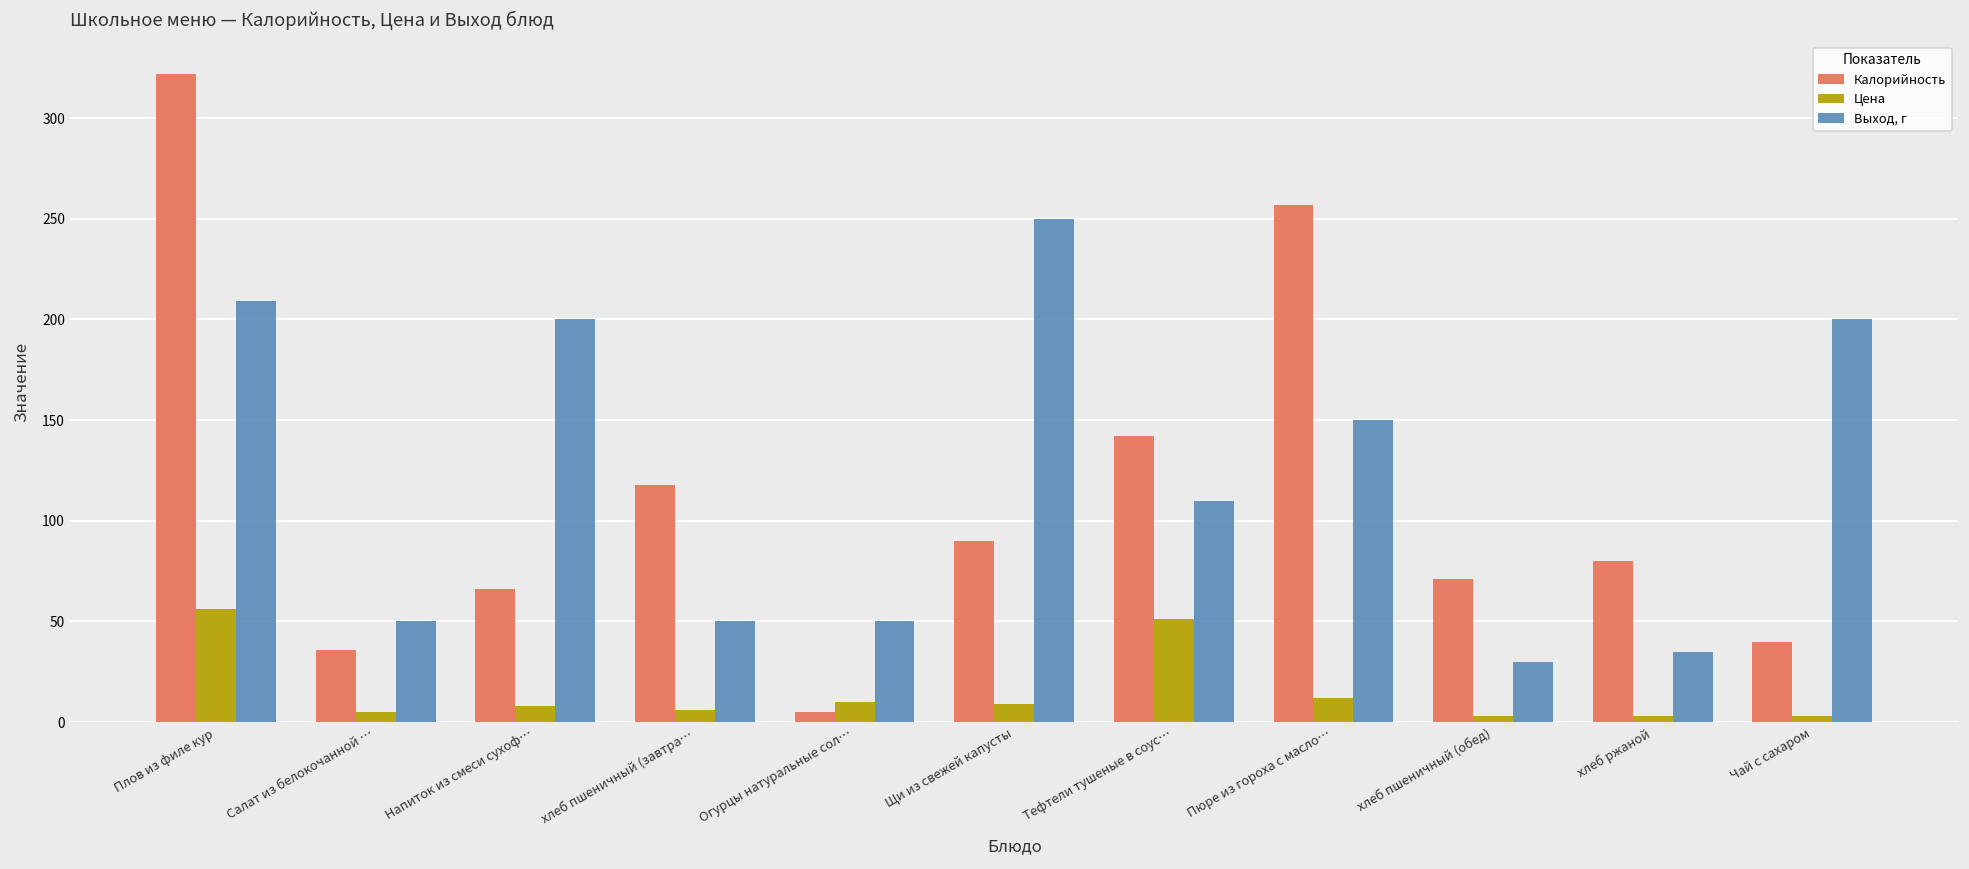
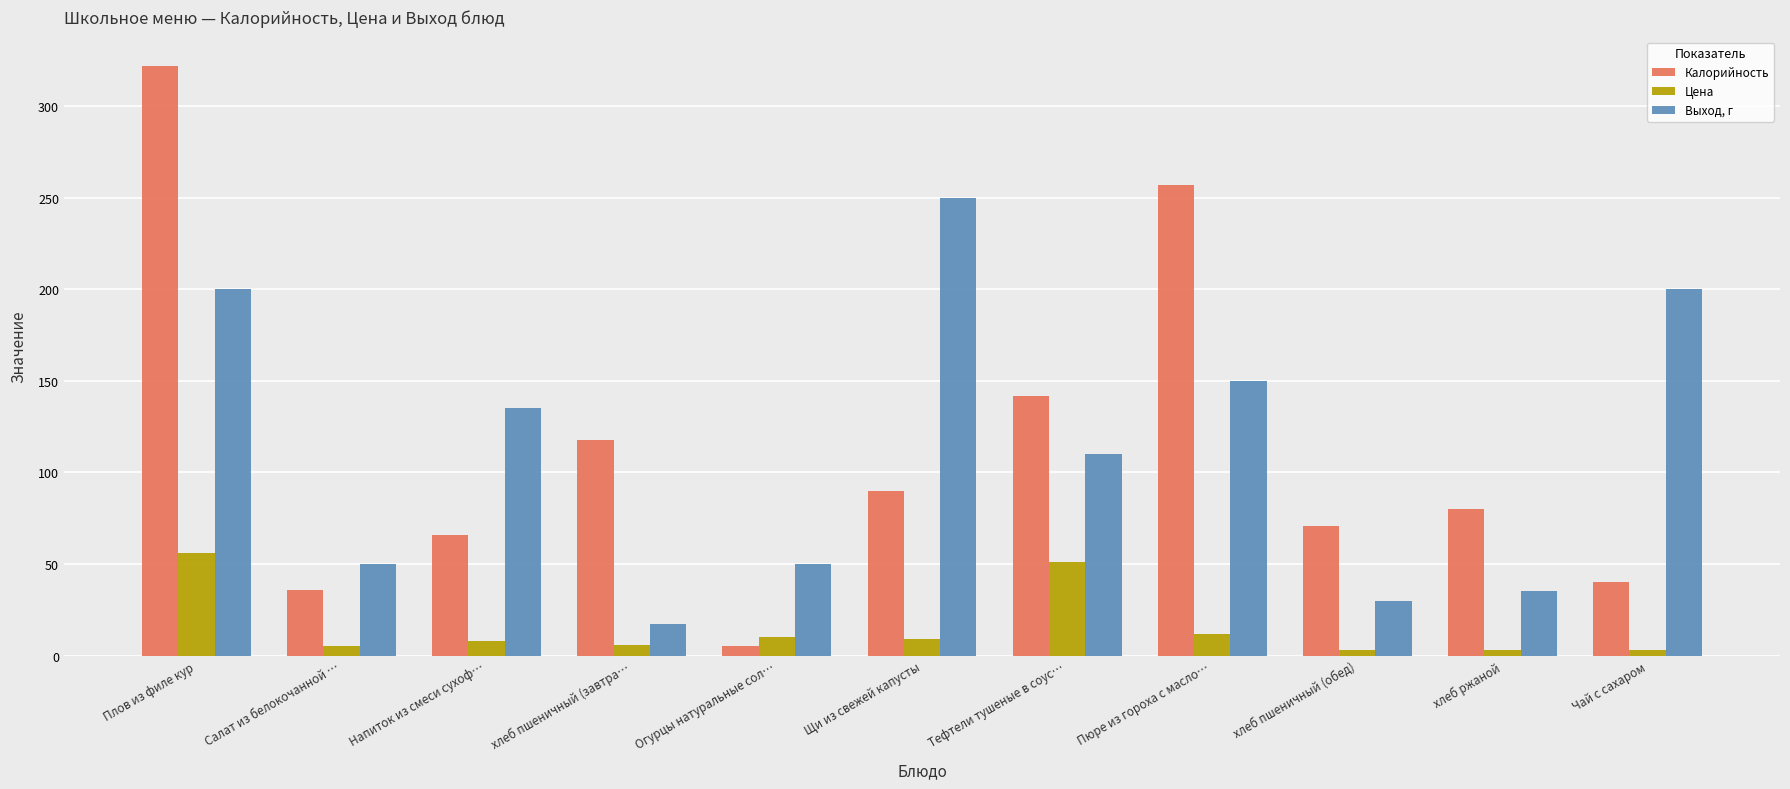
Выход, г, Плов из филе кур: 209 -> 200
Выход, г, Напиток из смеси сухоф…: 200 -> 135
Выход, г, хлеб пшеничный (завтра…: 50 -> 17
